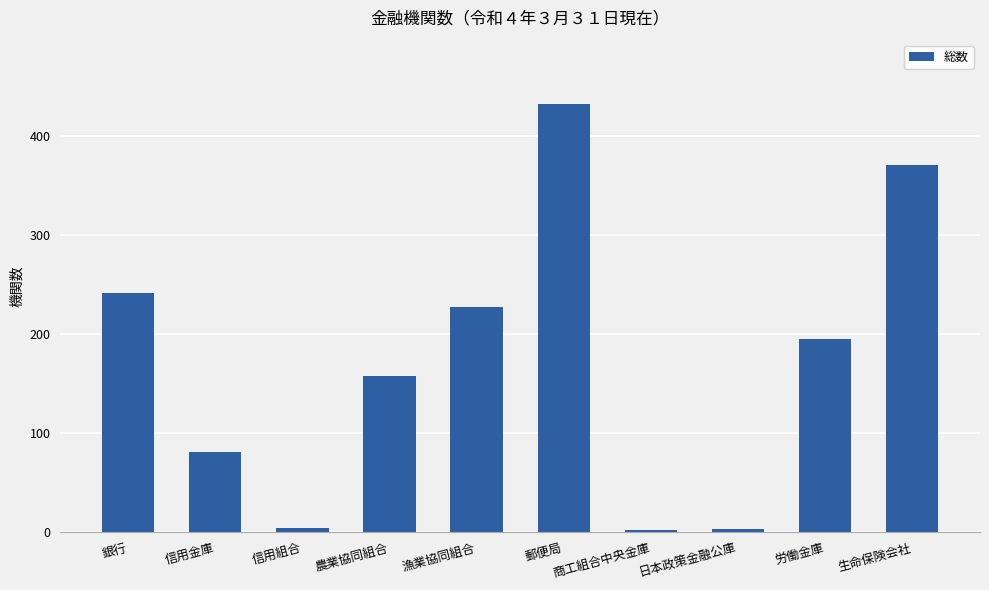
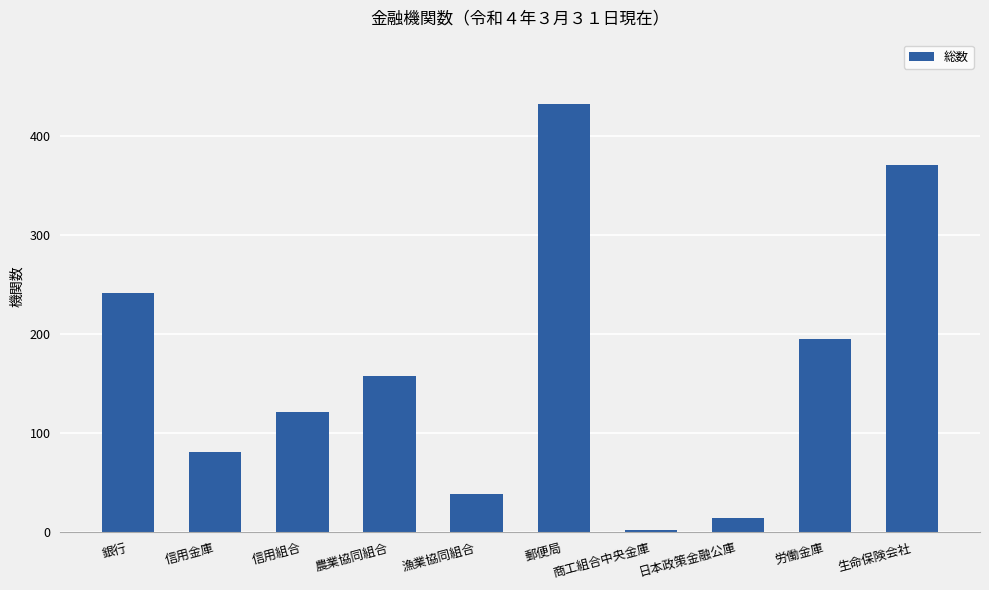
信用組合: 0 -> 120
漁業協同組合: 230 -> 40
日本政策金融公庫: 0 -> 10
